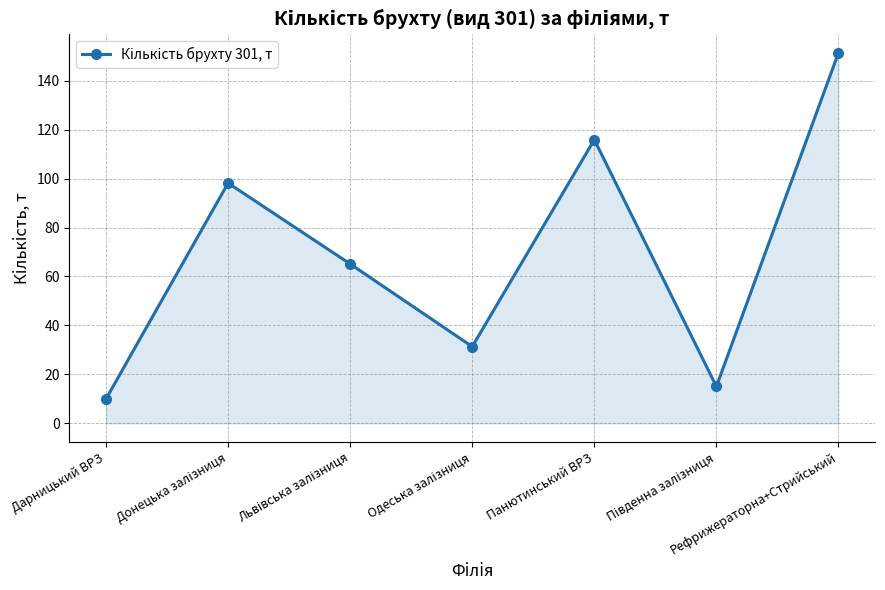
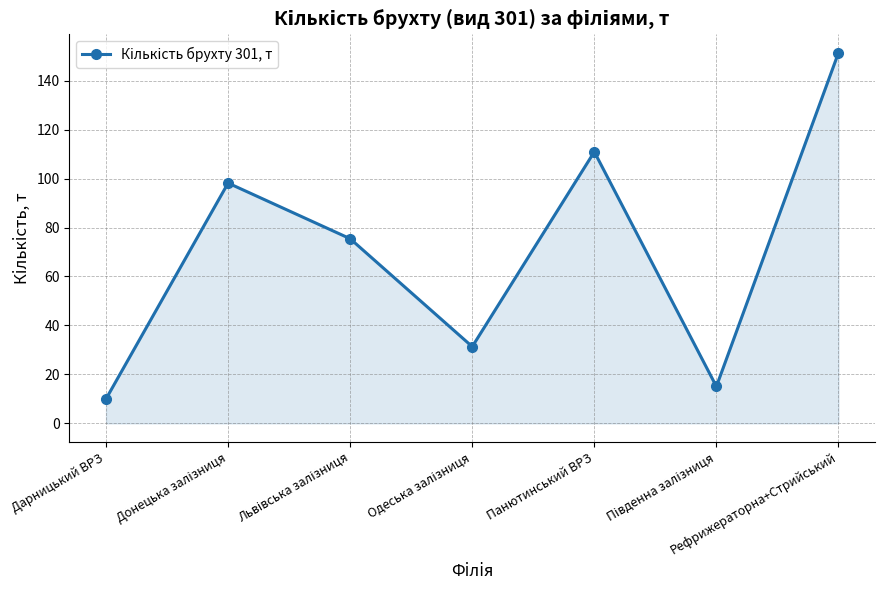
Львівська залізниця: 65 -> 75
Панютинський ВРЗ: 116 -> 111
